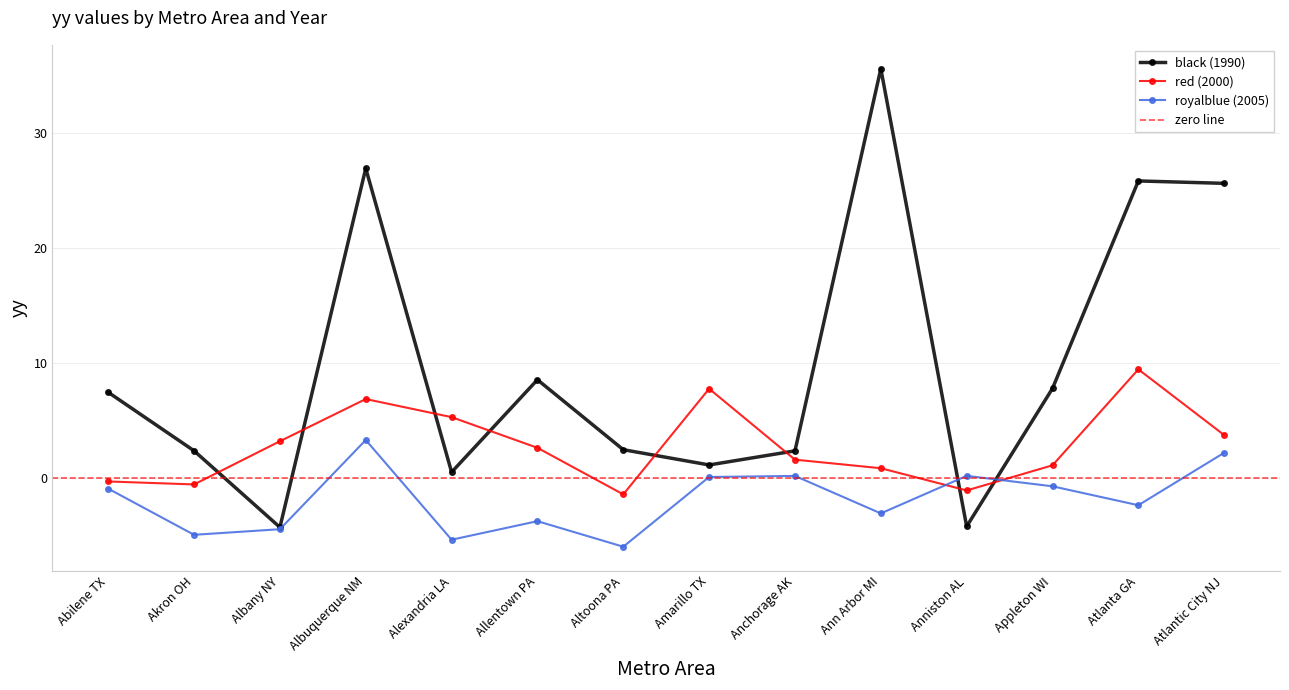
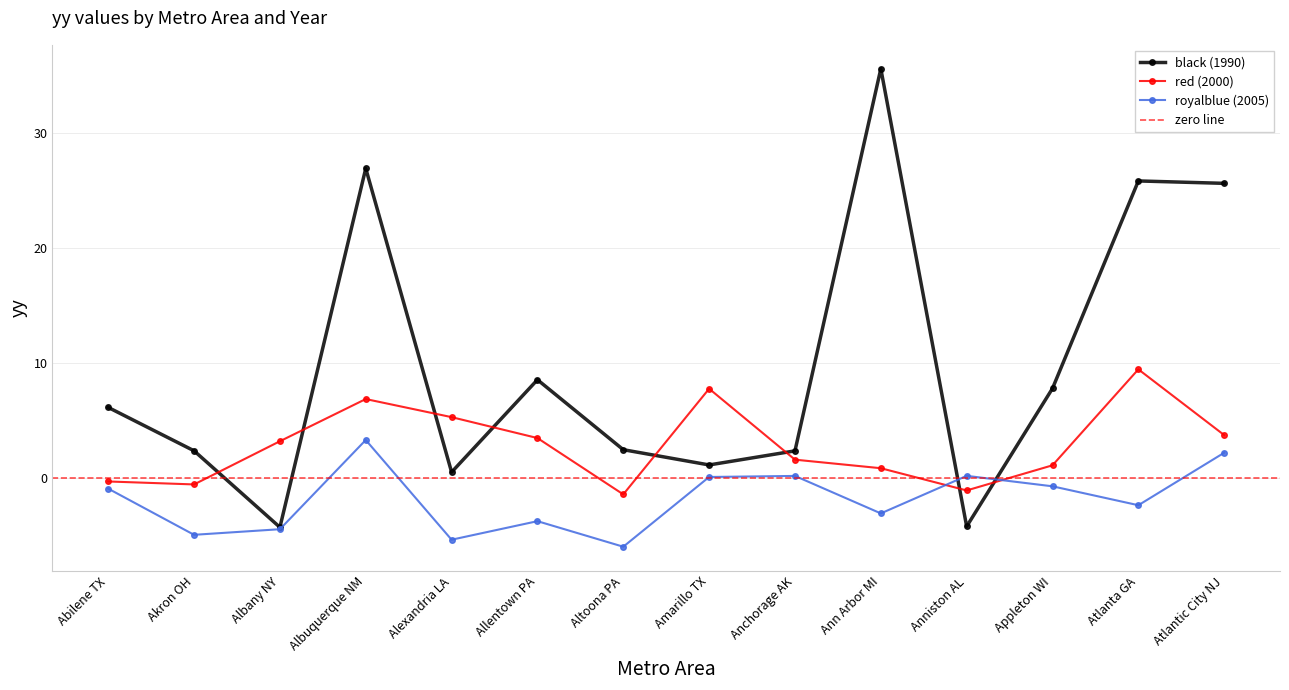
black (1990), Abilene TX: 7.4 -> 6.1
red (2000), Allentown PA: 2.6 -> 3.5
